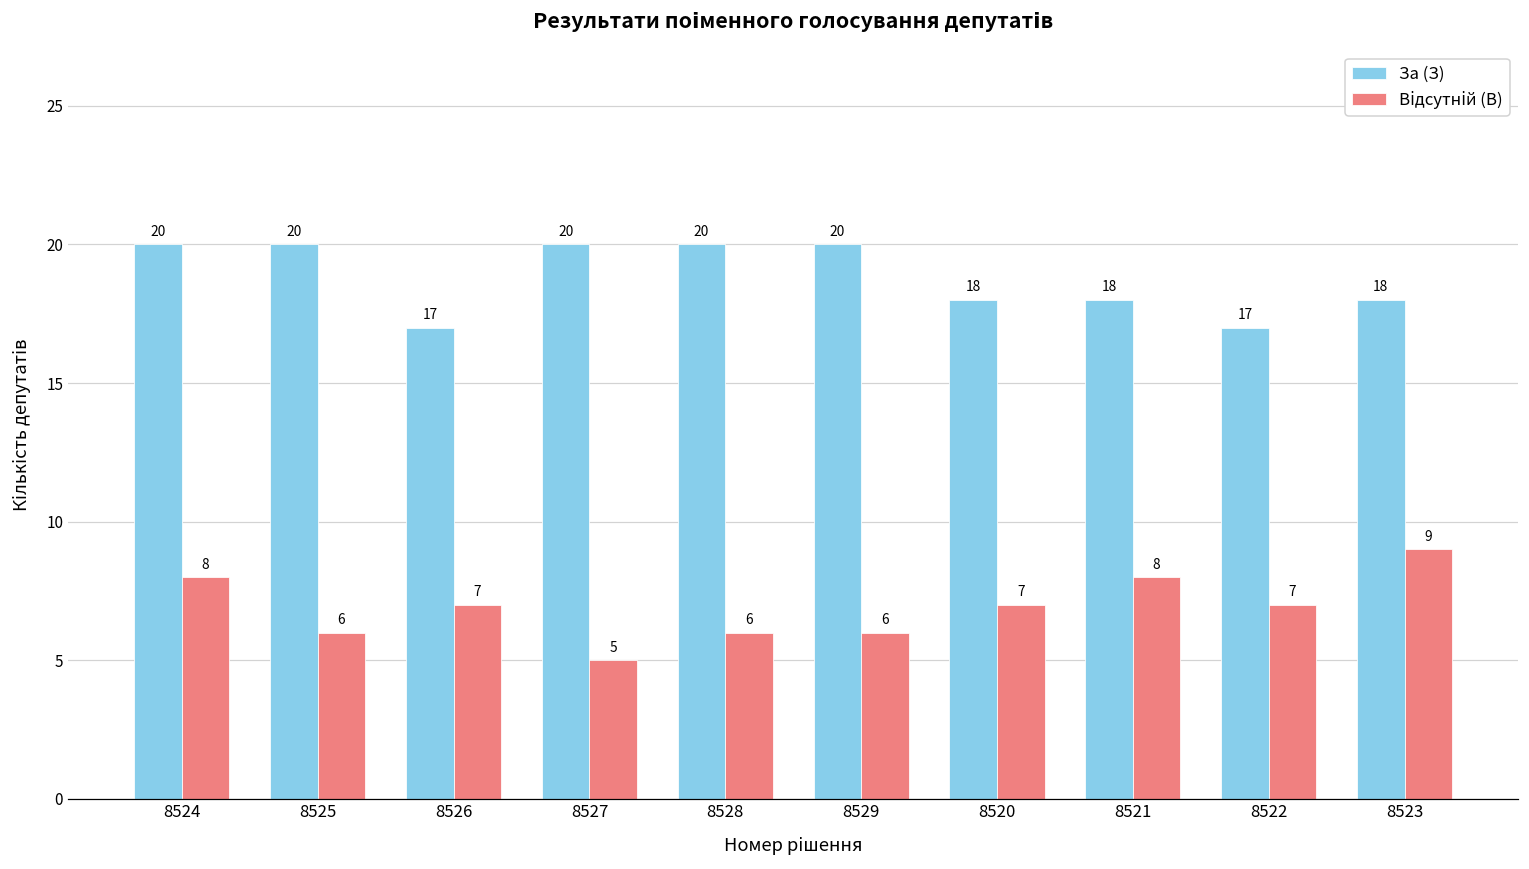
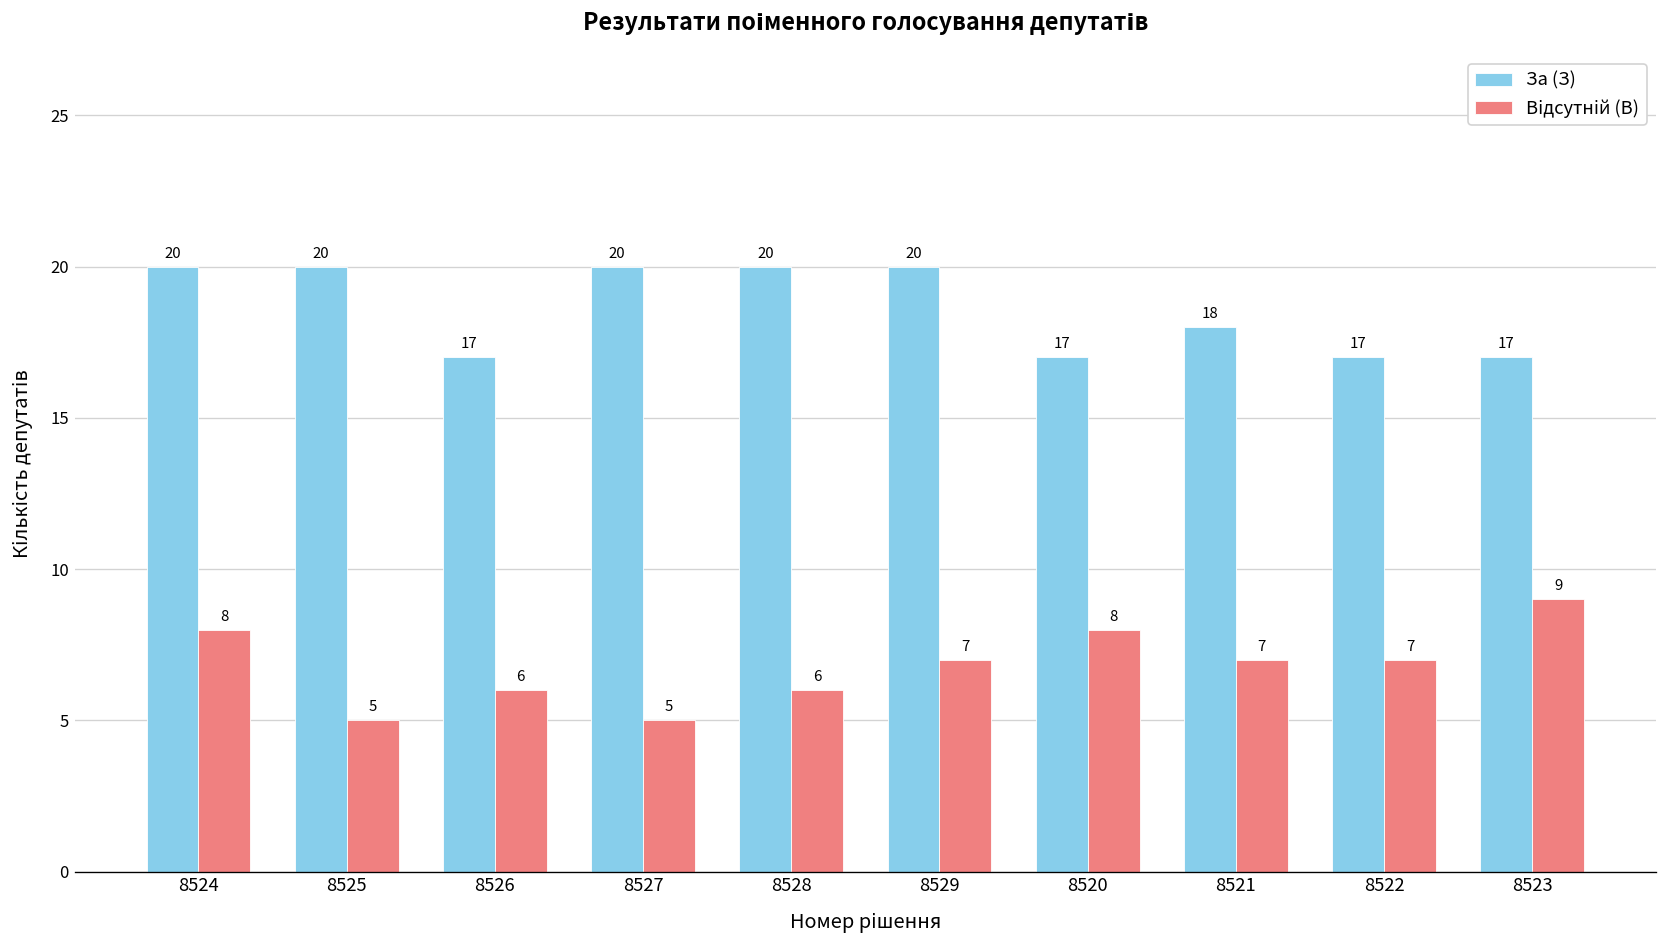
Відсутній (В), 8525: 6 -> 5
Відсутній (В), 8526: 7 -> 6
Відсутній (В), 8529: 6 -> 7
За (З), 8520: 18 -> 17
Відсутній (В), 8520: 7 -> 8
Відсутній (В), 8521: 8 -> 7
За (З), 8523: 18 -> 17
